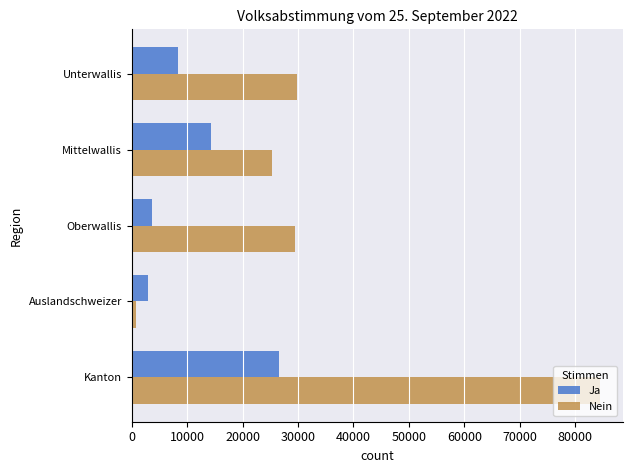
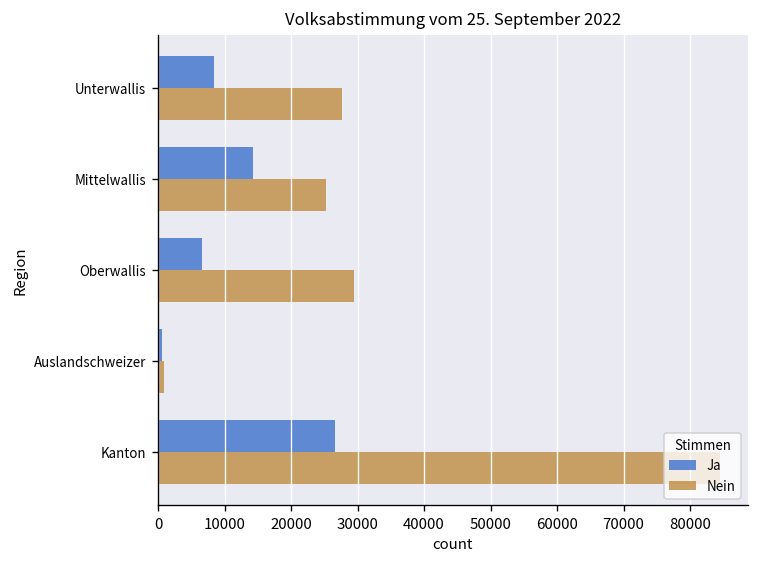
Nein, Unterwallis: 30000 -> 28000
Ja, Oberwallis: 4000 -> 7000
Ja, Auslandschweizer: 3000 -> 1000
